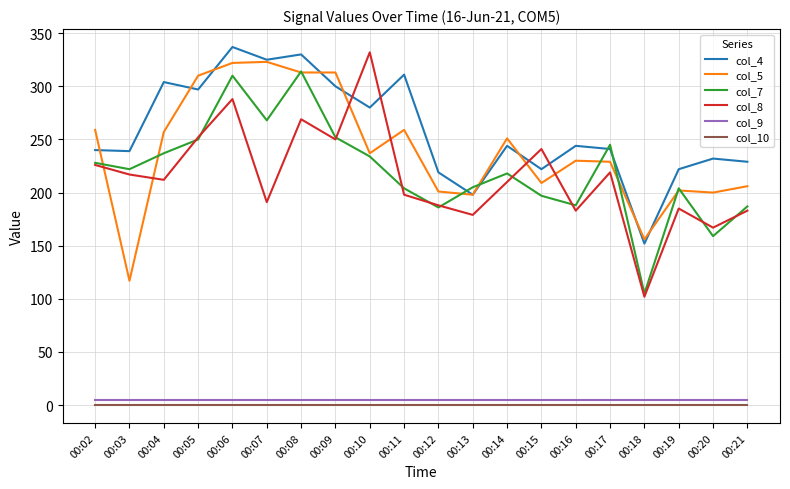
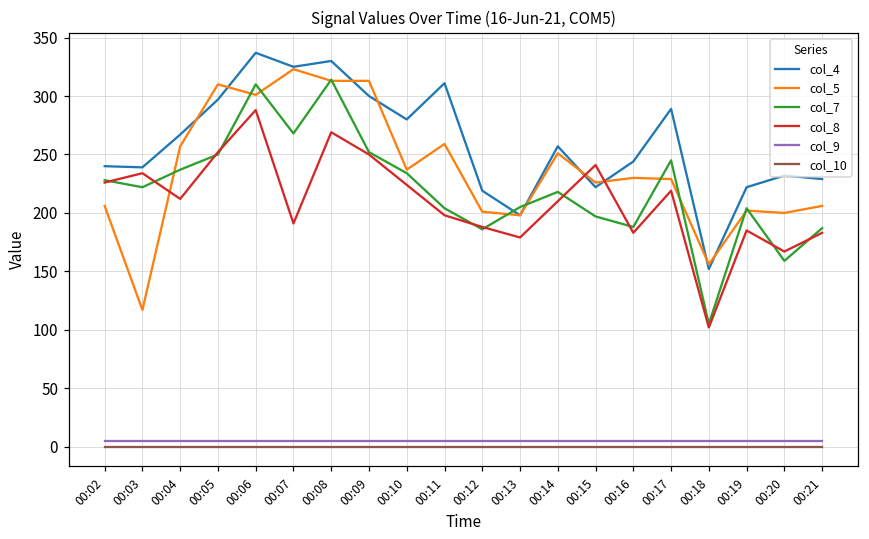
col_5, 00:02: 259 -> 206
col_8, 00:03: 217 -> 234
col_4, 00:04: 304 -> 267
col_5, 00:06: 322 -> 301
col_8, 00:10: 332 -> 224
col_4, 00:14: 244 -> 257
col_5, 00:15: 209 -> 226
col_4, 00:17: 241 -> 289
